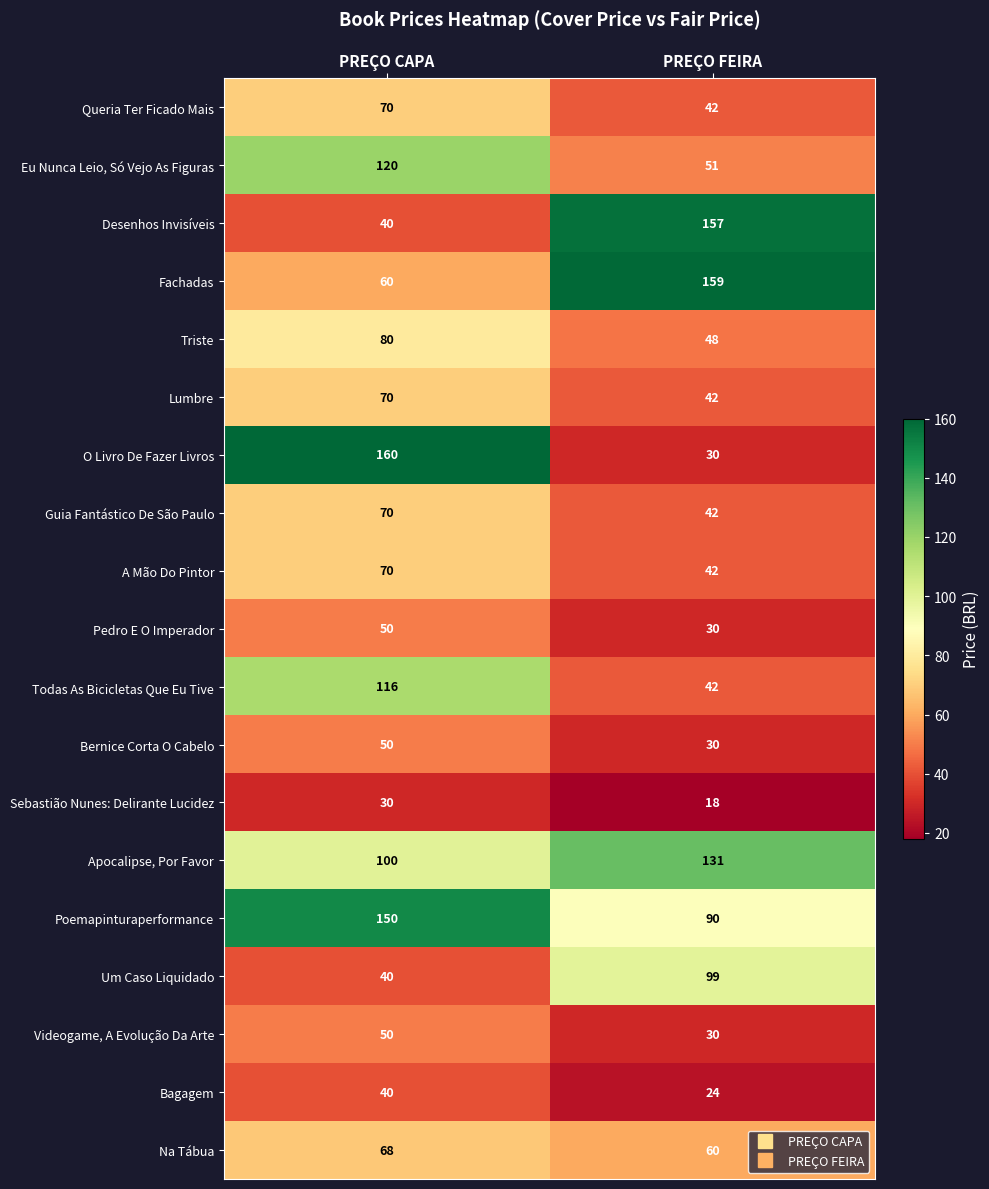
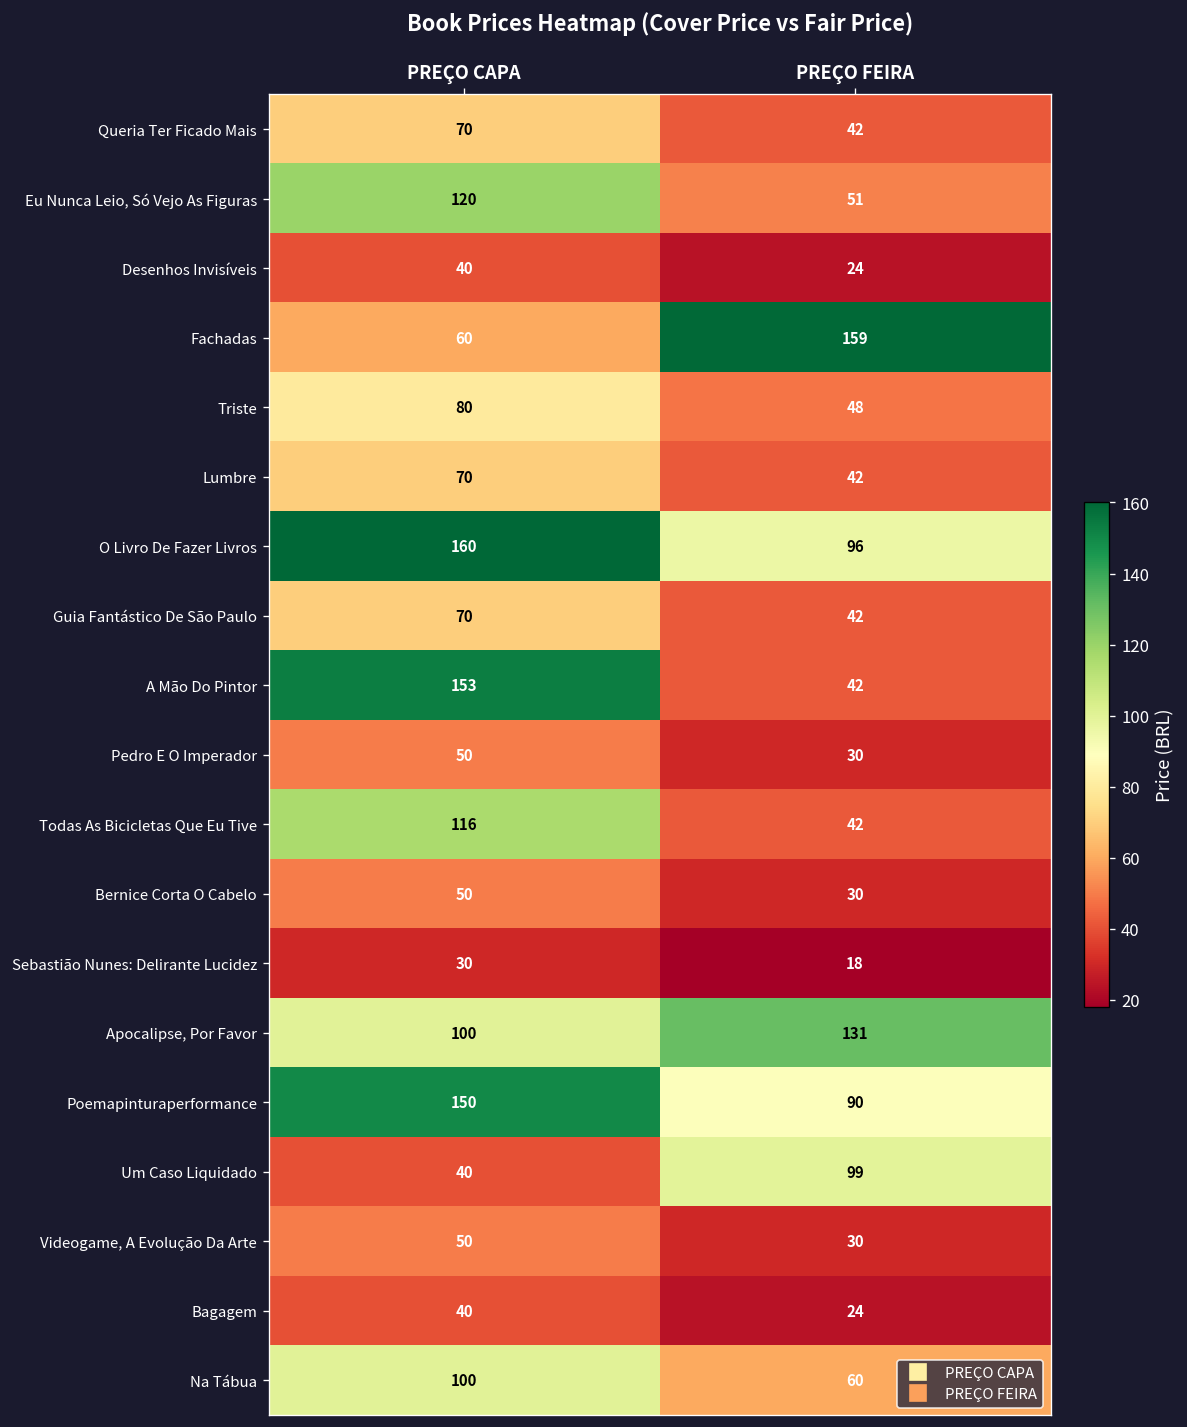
Desenhos Invisíveis, PREÇO FEIRA: 157 -> 24
O Livro De Fazer Livros, PREÇO FEIRA: 30 -> 96
A Mão Do Pintor, PREÇO CAPA: 70 -> 153
Na Tábua, PREÇO CAPA: 68 -> 100
